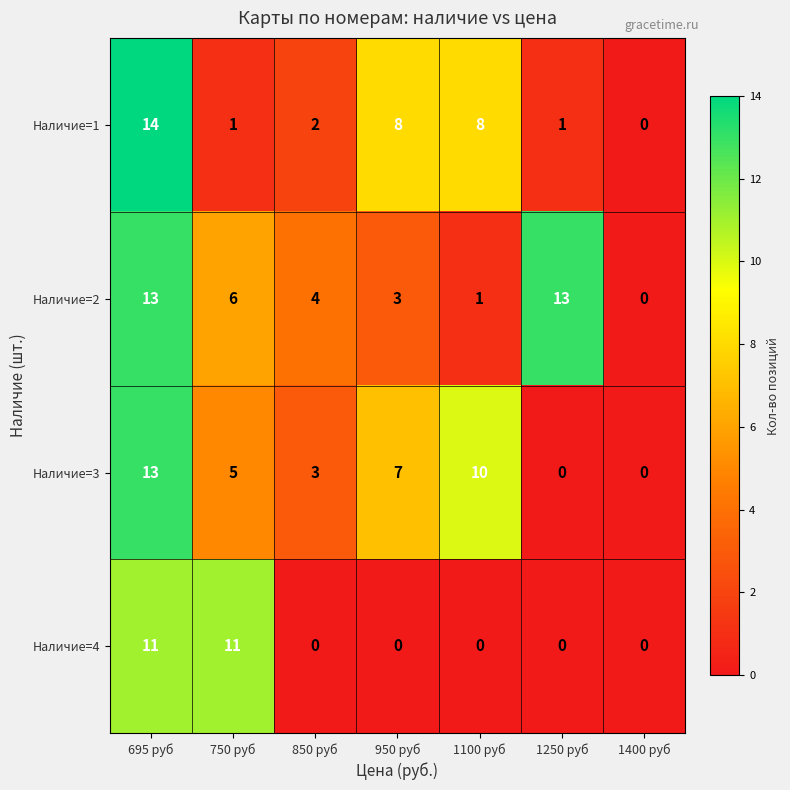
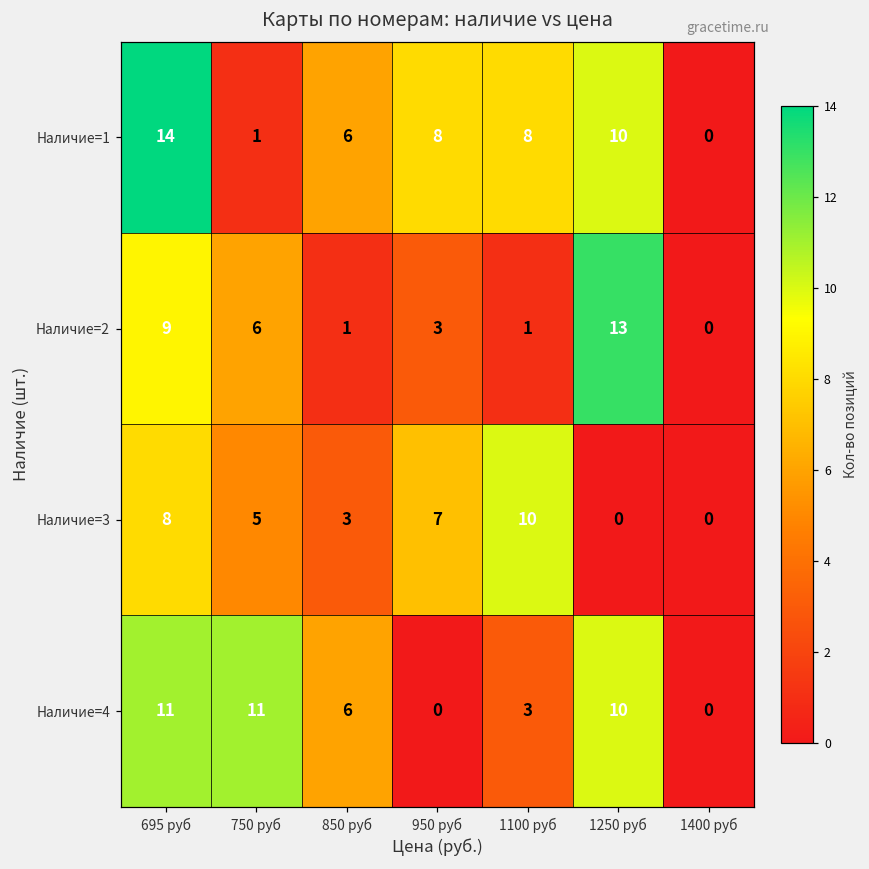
Наличие=1, 850 руб: 2 -> 6
Наличие=1, 1250 руб: 1 -> 10
Наличие=2, 695 руб: 13 -> 9
Наличие=2, 850 руб: 4 -> 1
Наличие=3, 695 руб: 13 -> 8
Наличие=4, 850 руб: 0 -> 6
Наличие=4, 1100 руб: 0 -> 3
Наличие=4, 1250 руб: 0 -> 10
